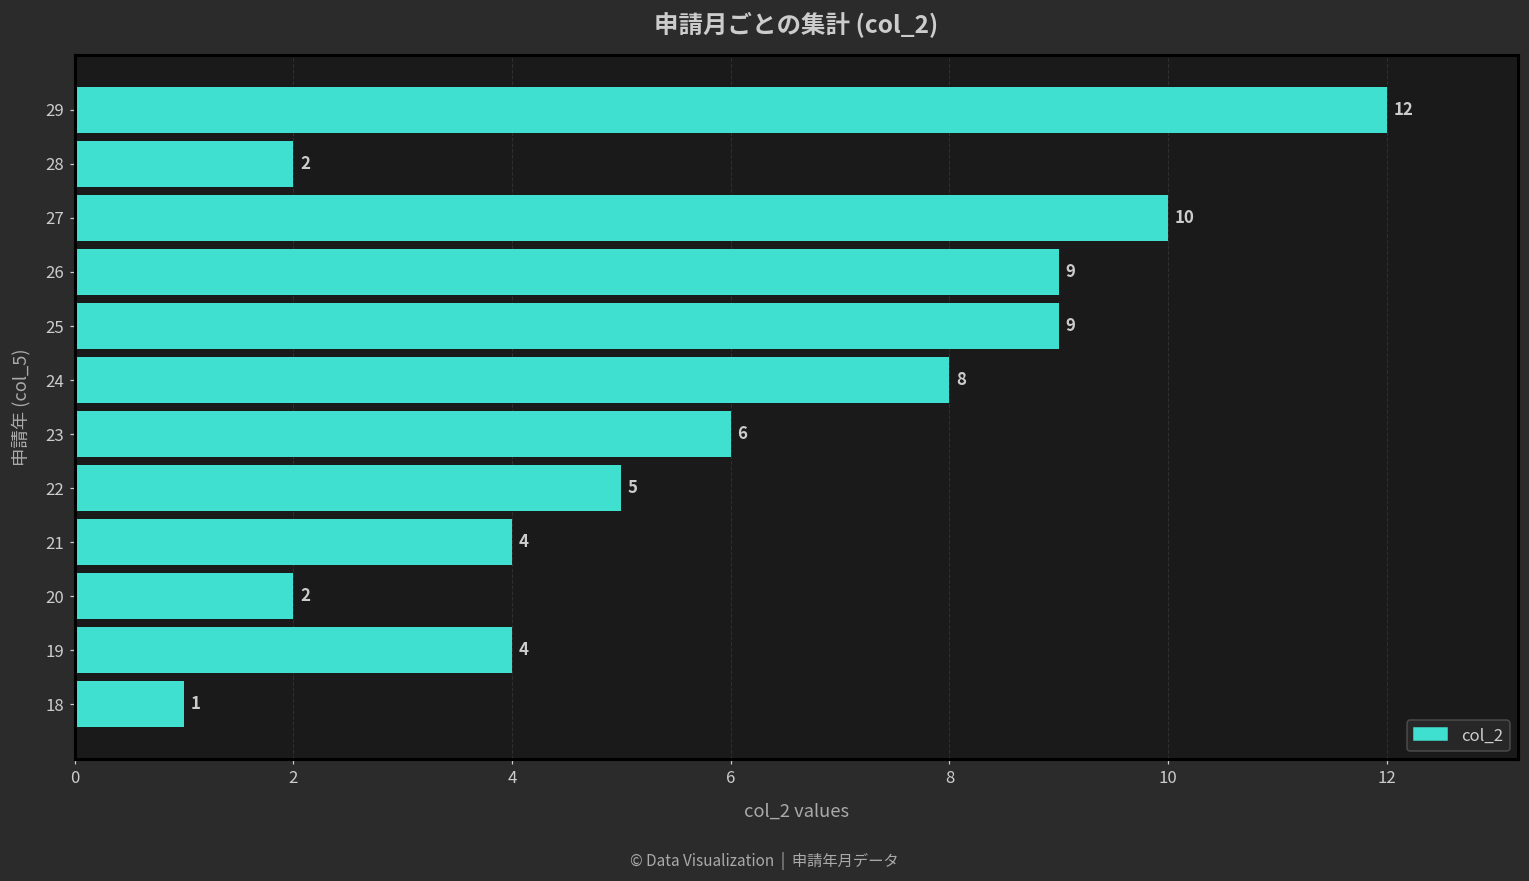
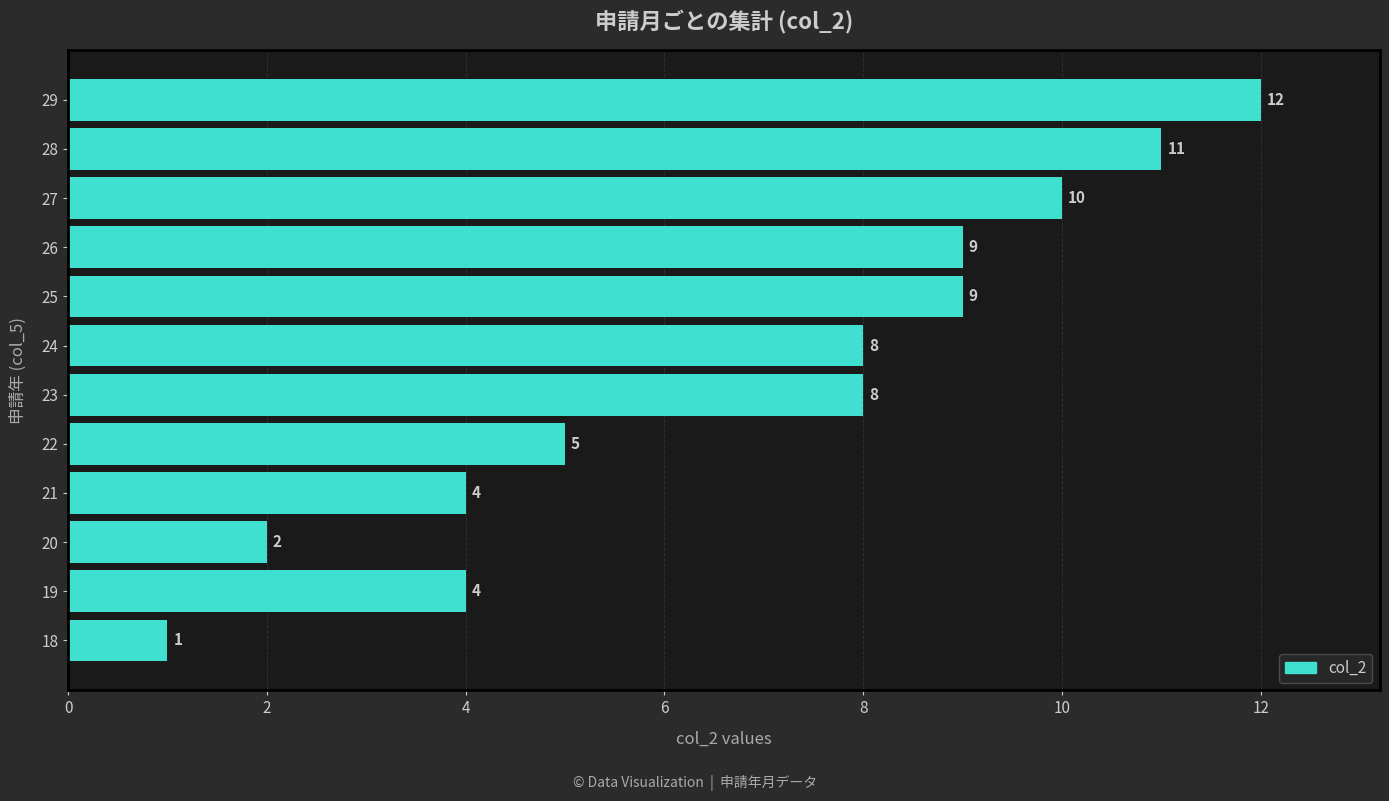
28: 2 -> 11
23: 6 -> 8
